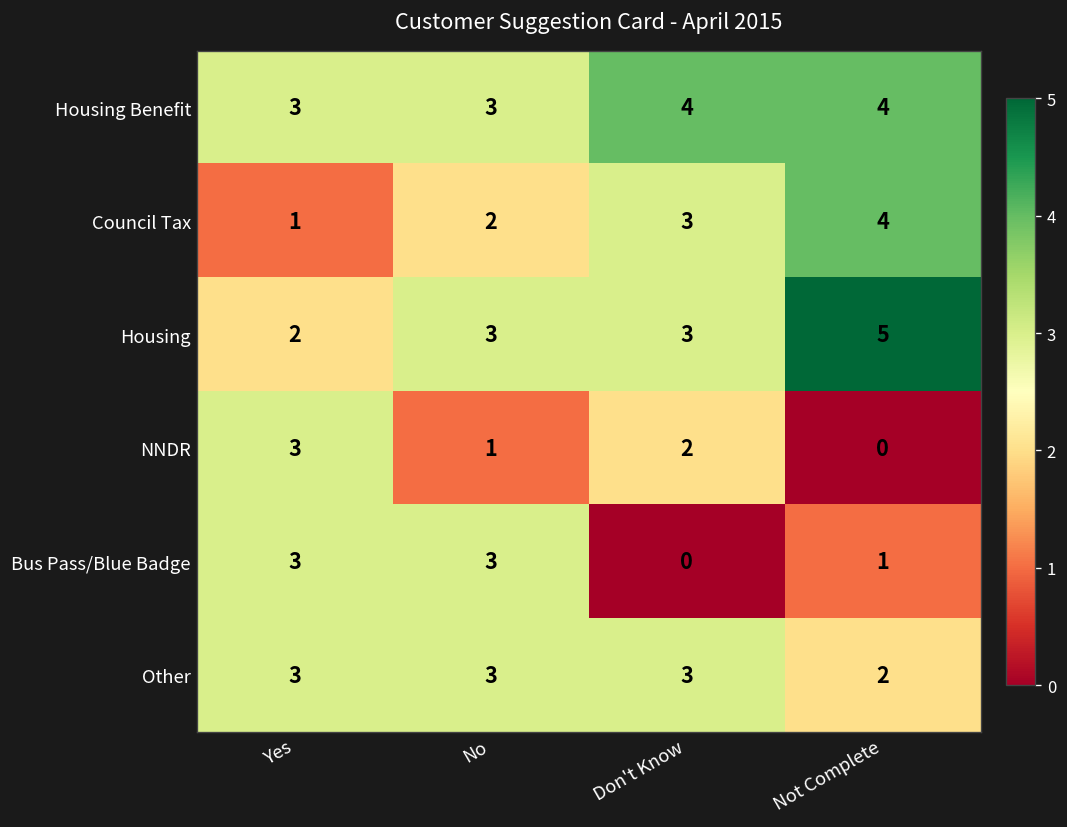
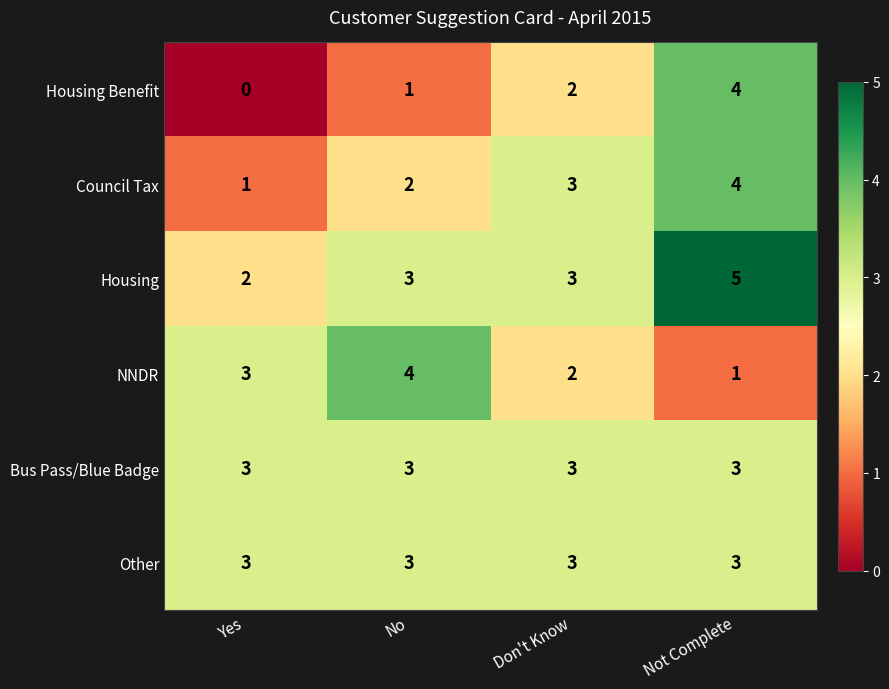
Housing Benefit, Yes: 3 -> 0
Housing Benefit, No: 3 -> 1
Housing Benefit, Don't Know: 4 -> 2
NNDR, No: 1 -> 4
NNDR, Not Complete: 0 -> 1
Bus Pass/Blue Badge, Don't Know: 0 -> 3
Bus Pass/Blue Badge, Not Complete: 1 -> 3
Other, Not Complete: 2 -> 3
